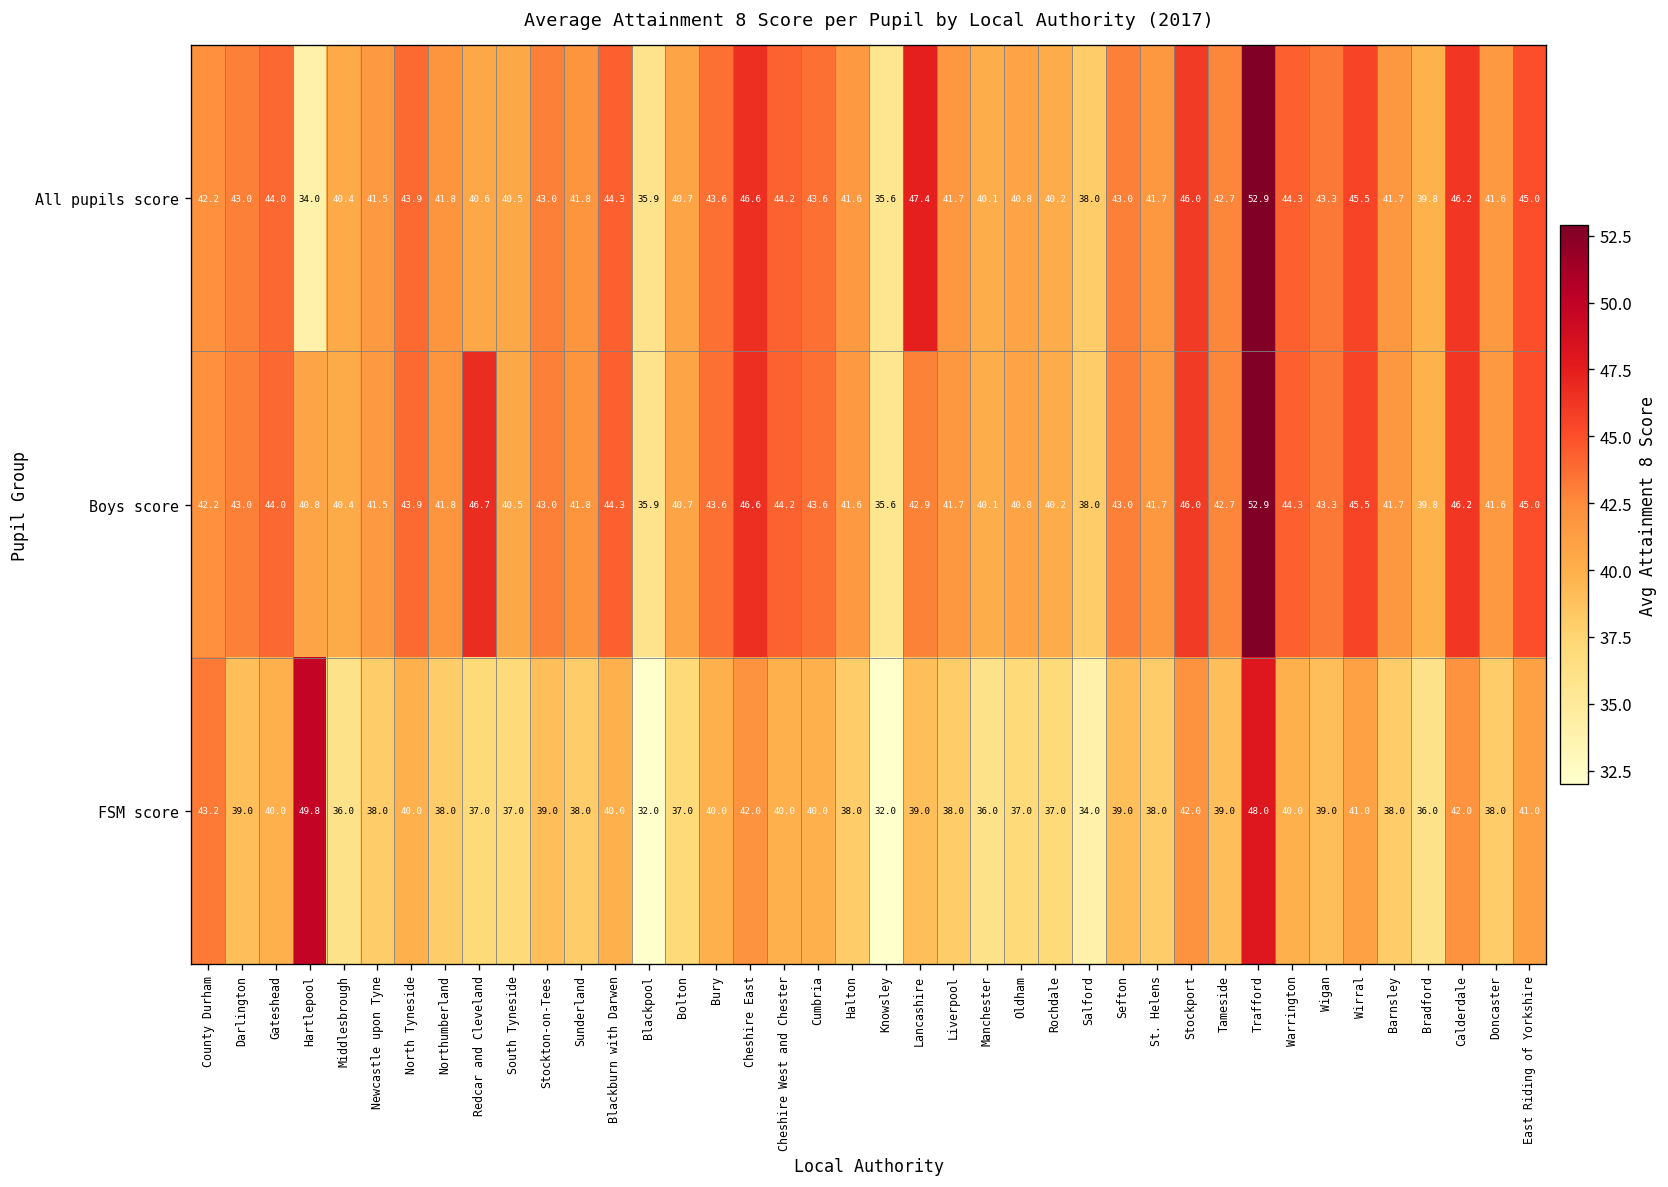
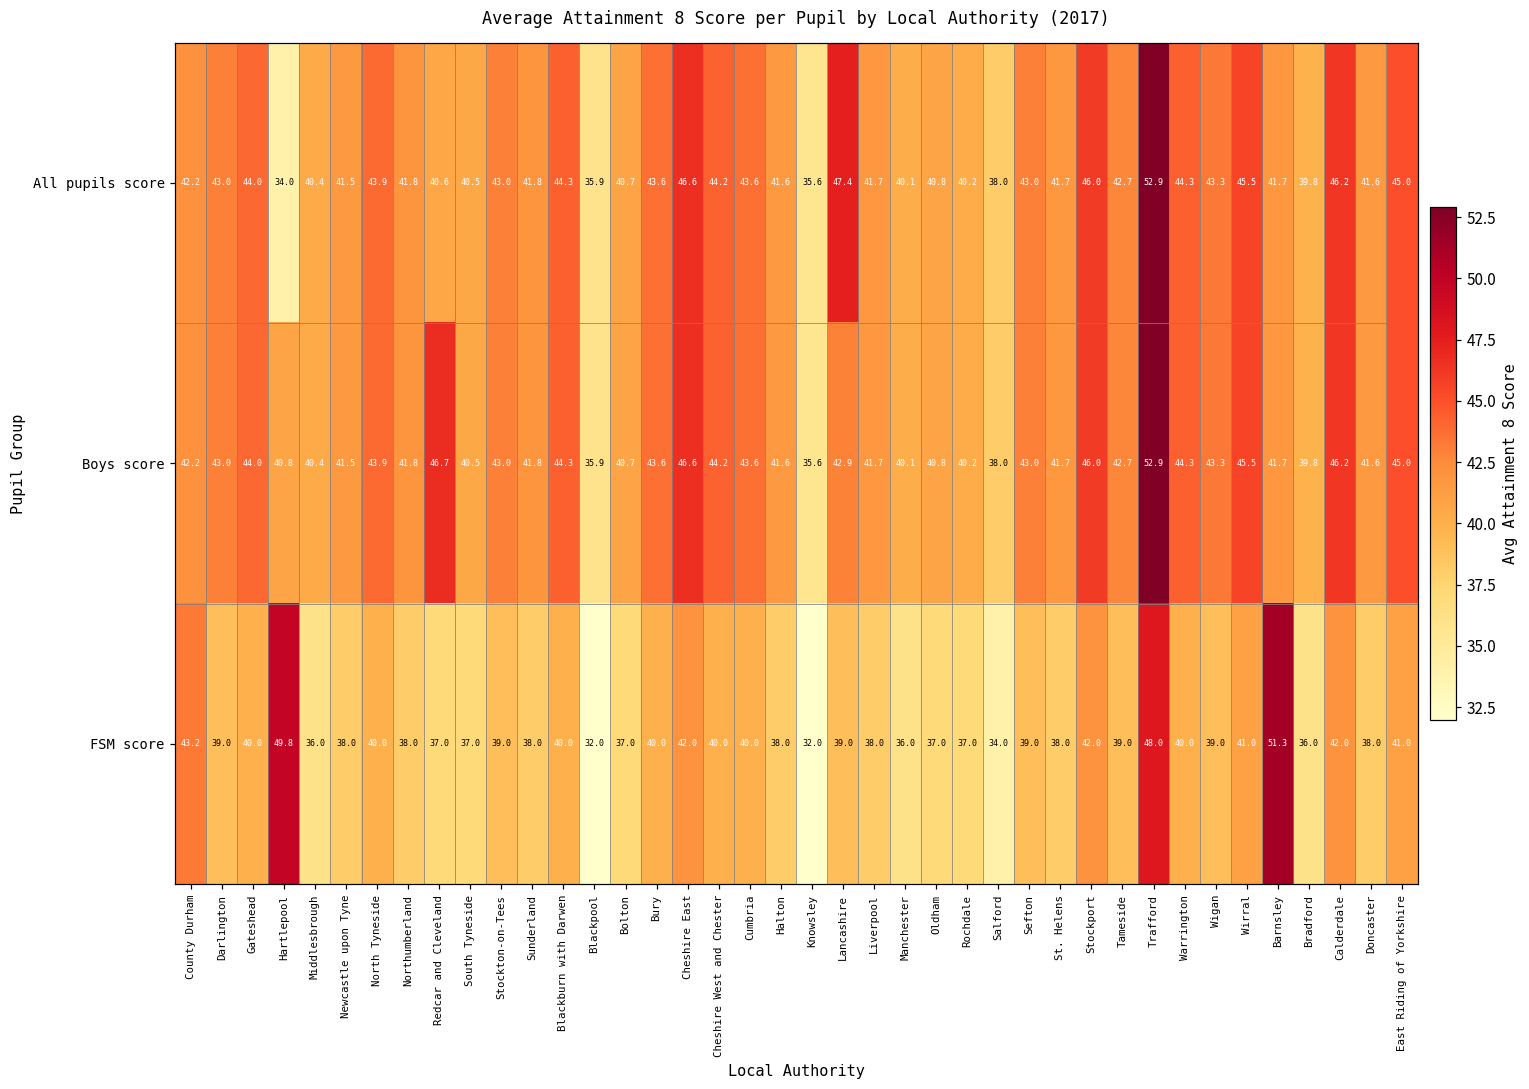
FSM score, Barnsley: 38.0 -> 51.3
